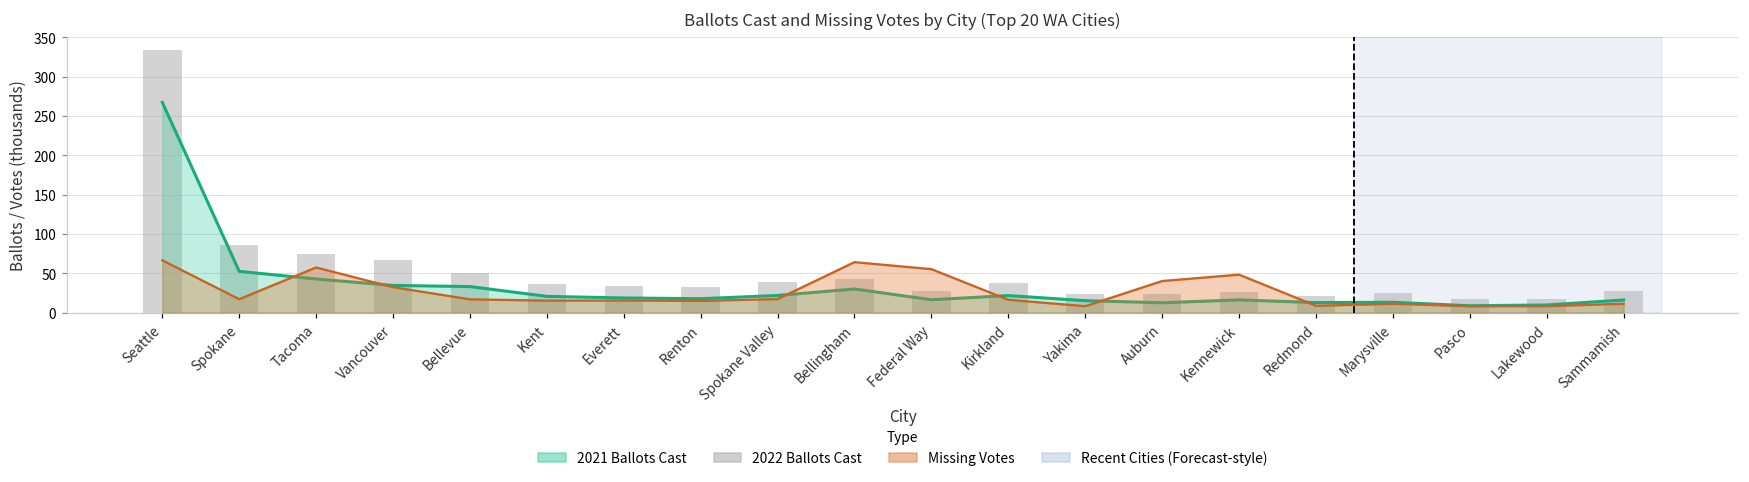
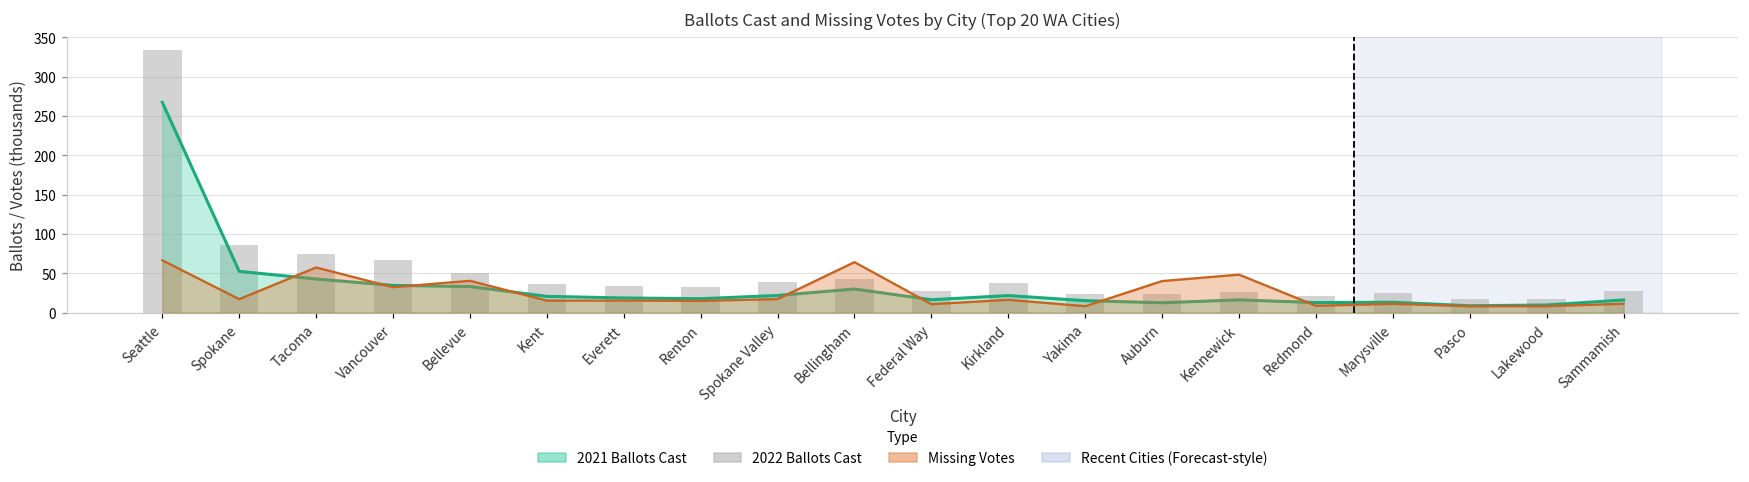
Missing Votes, Bellevue: 20 -> 40
Missing Votes, Federal Way: 60 -> 10
